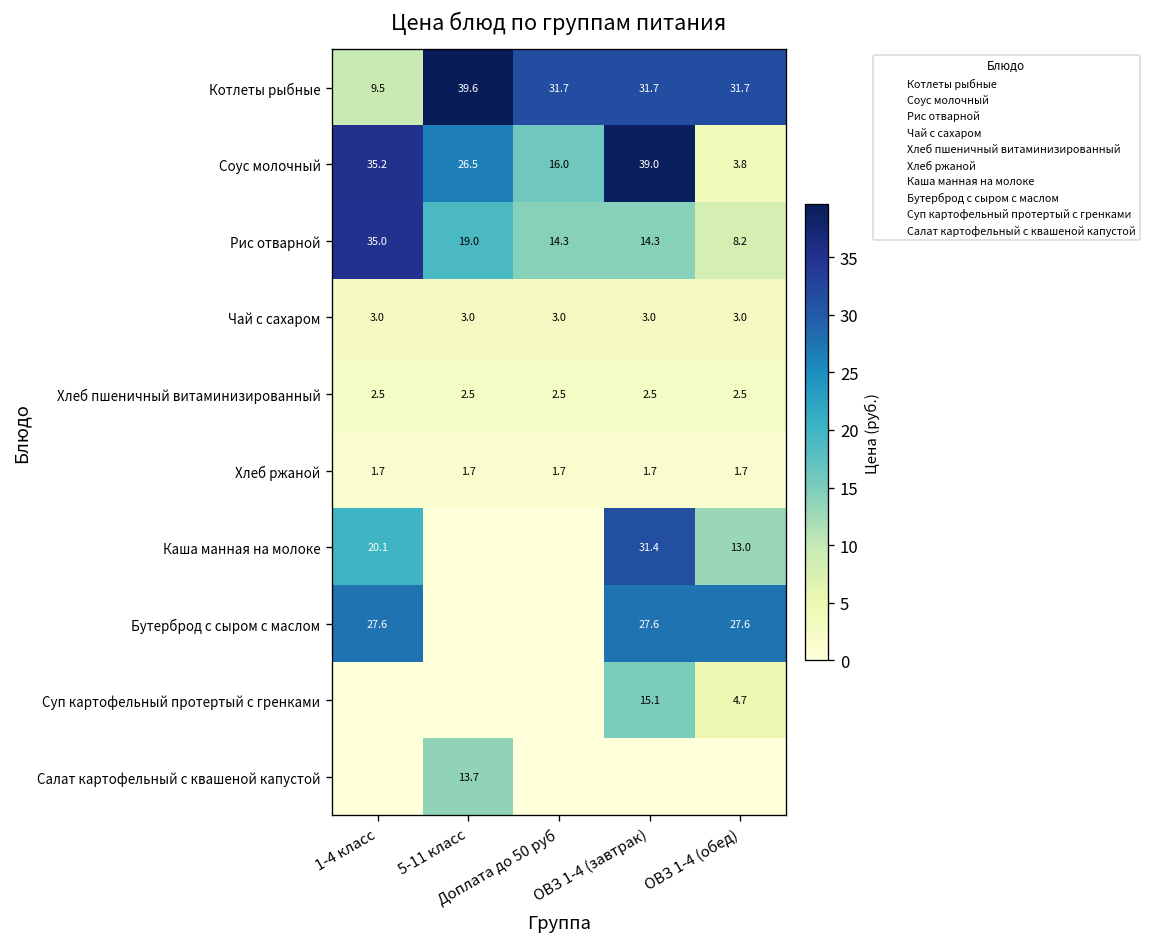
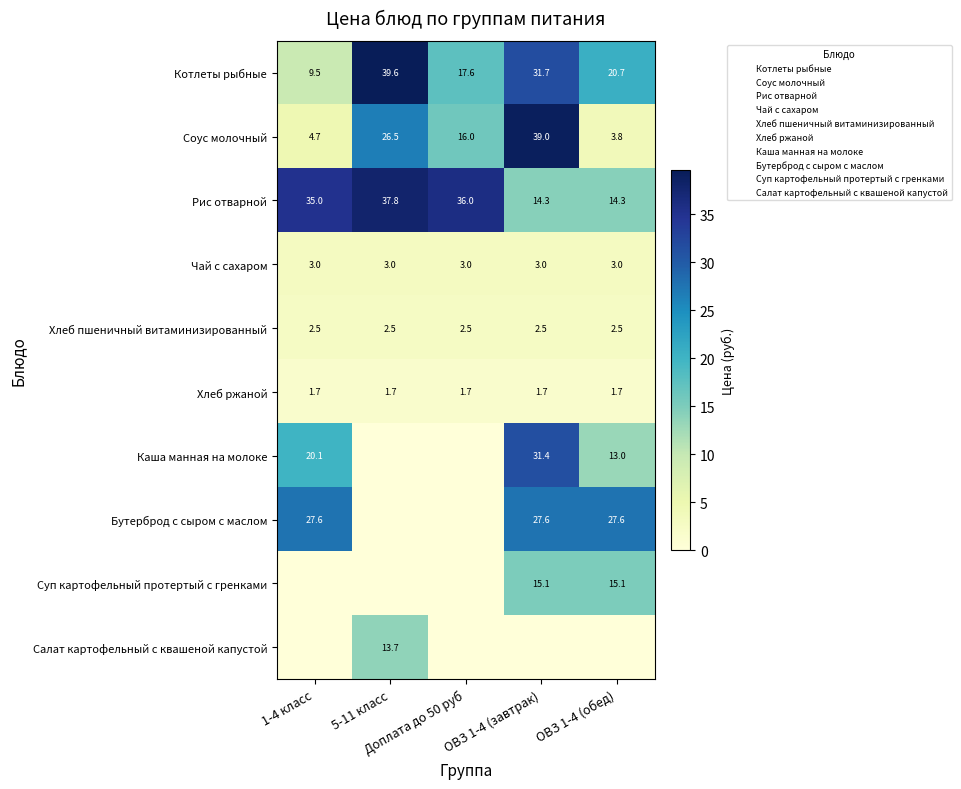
Котлеты рыбные, Доплата до 50 руб: 31.7 -> 17.6
Котлеты рыбные, ОВЗ 1-4 (обед): 31.7 -> 20.7
Соус молочный, 1-4 класс: 35.2 -> 4.7
Рис отварной, 5-11 класс: 19.0 -> 37.8
Рис отварной, Доплата до 50 руб: 14.3 -> 36.0
Рис отварной, ОВЗ 1-4 (обед): 8.2 -> 14.3
Суп картофельный протертый с гренками, ОВЗ 1-4 (обед): 4.7 -> 15.1
